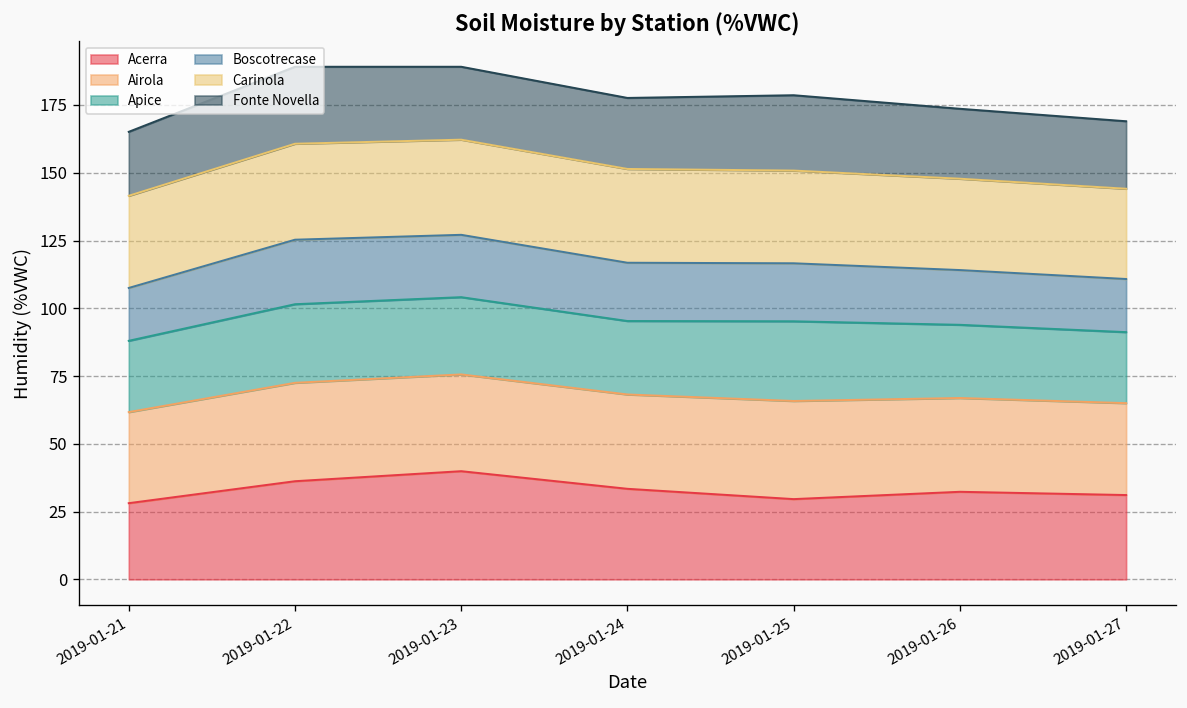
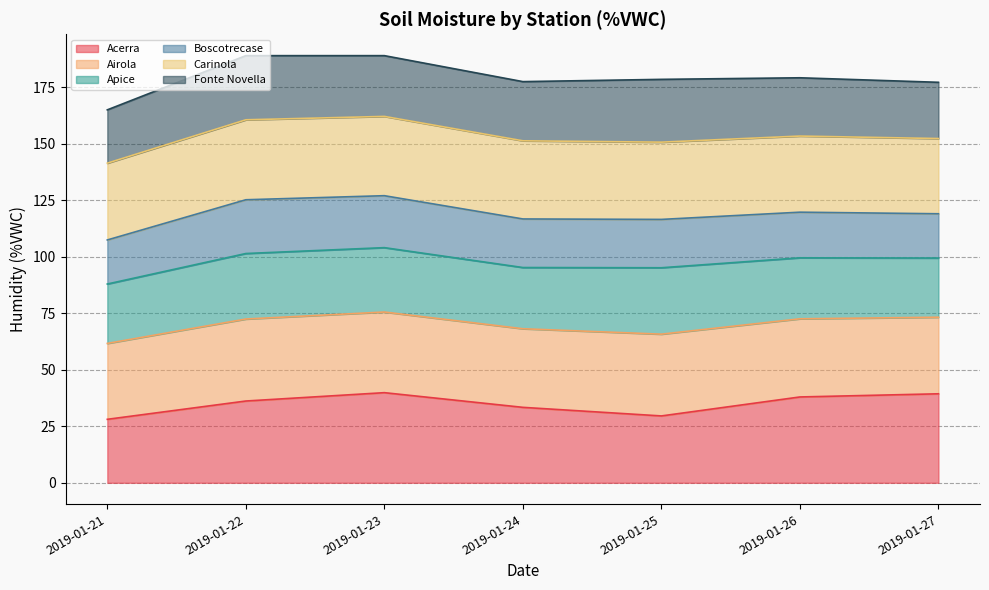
Acerra, 2019-01-26: 32 -> 38
Acerra, 2019-01-27: 31 -> 39
